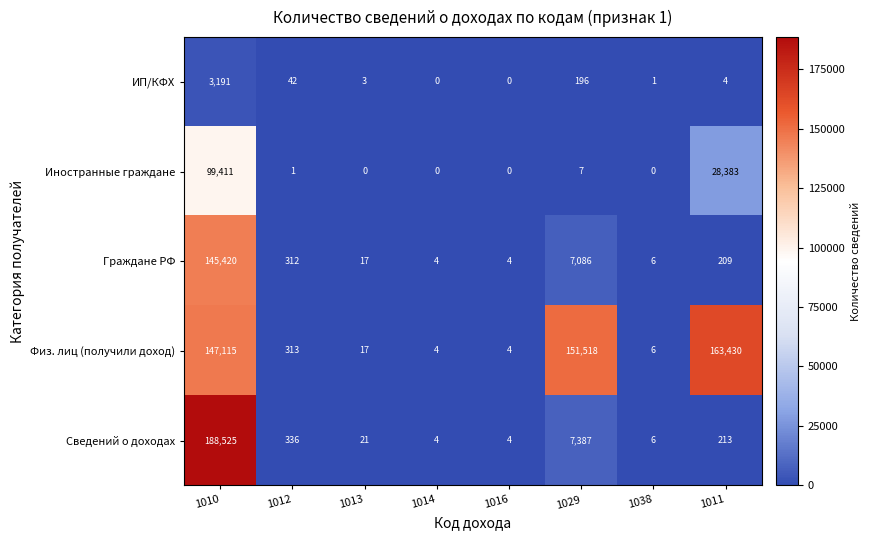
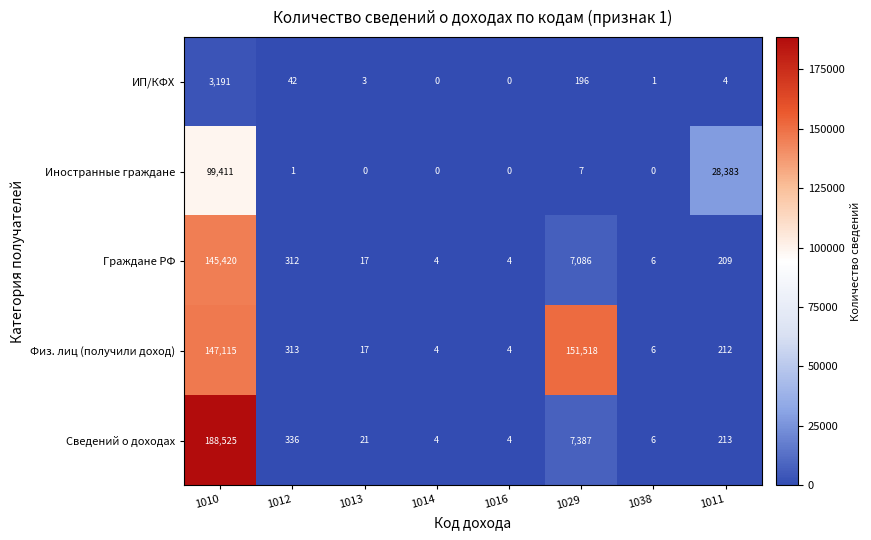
Физ. лиц (получили доход), 1011: 163,430 -> 212
